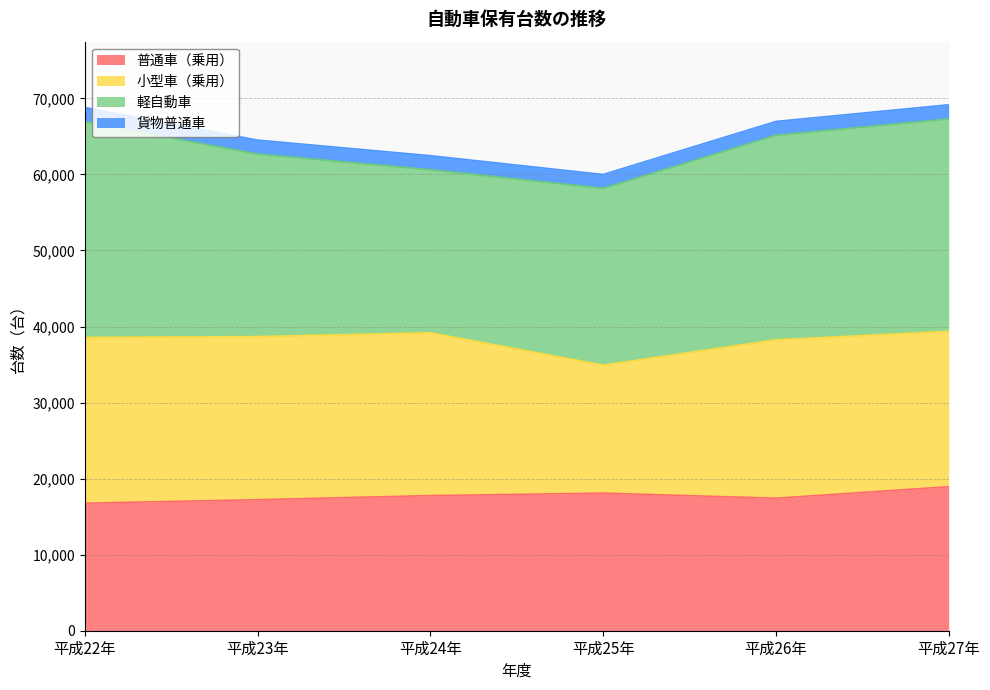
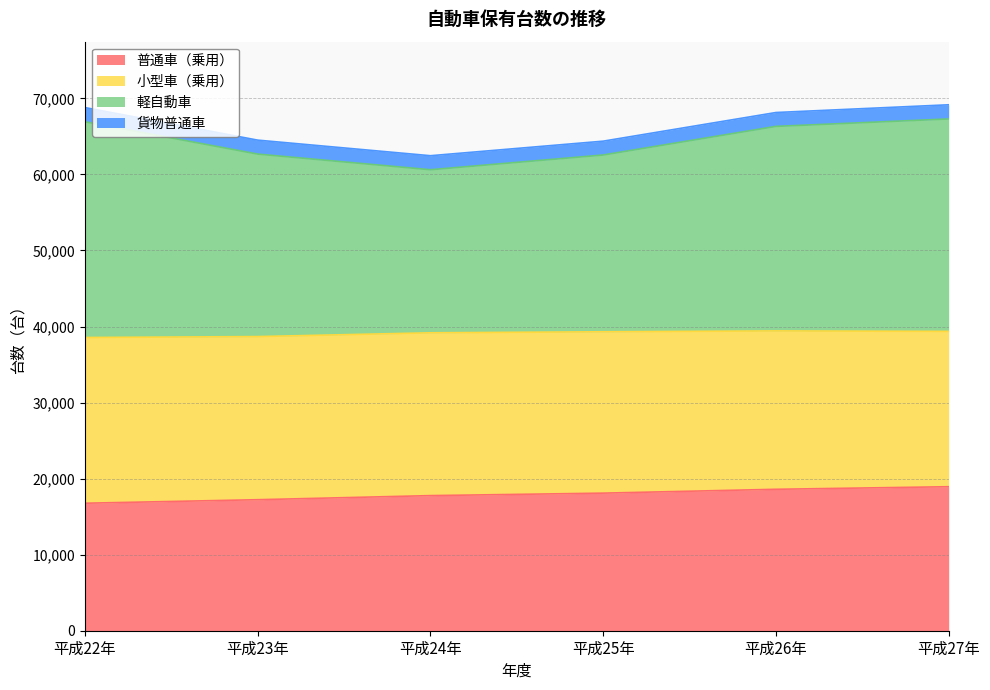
小型車（乗用）, 平成25年: 17,000 -> 21,000
普通車（乗用）, 平成26年: 17,000 -> 19,000
